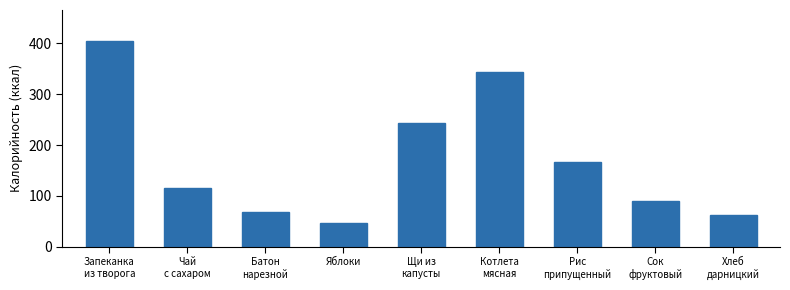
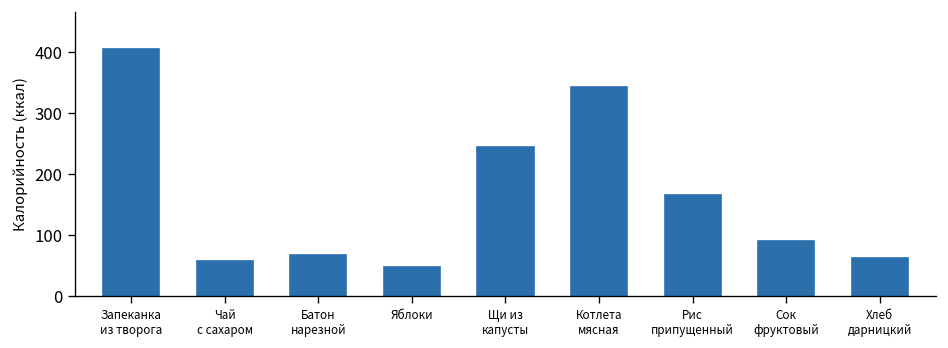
Чай с сахаром: 120 -> 60
